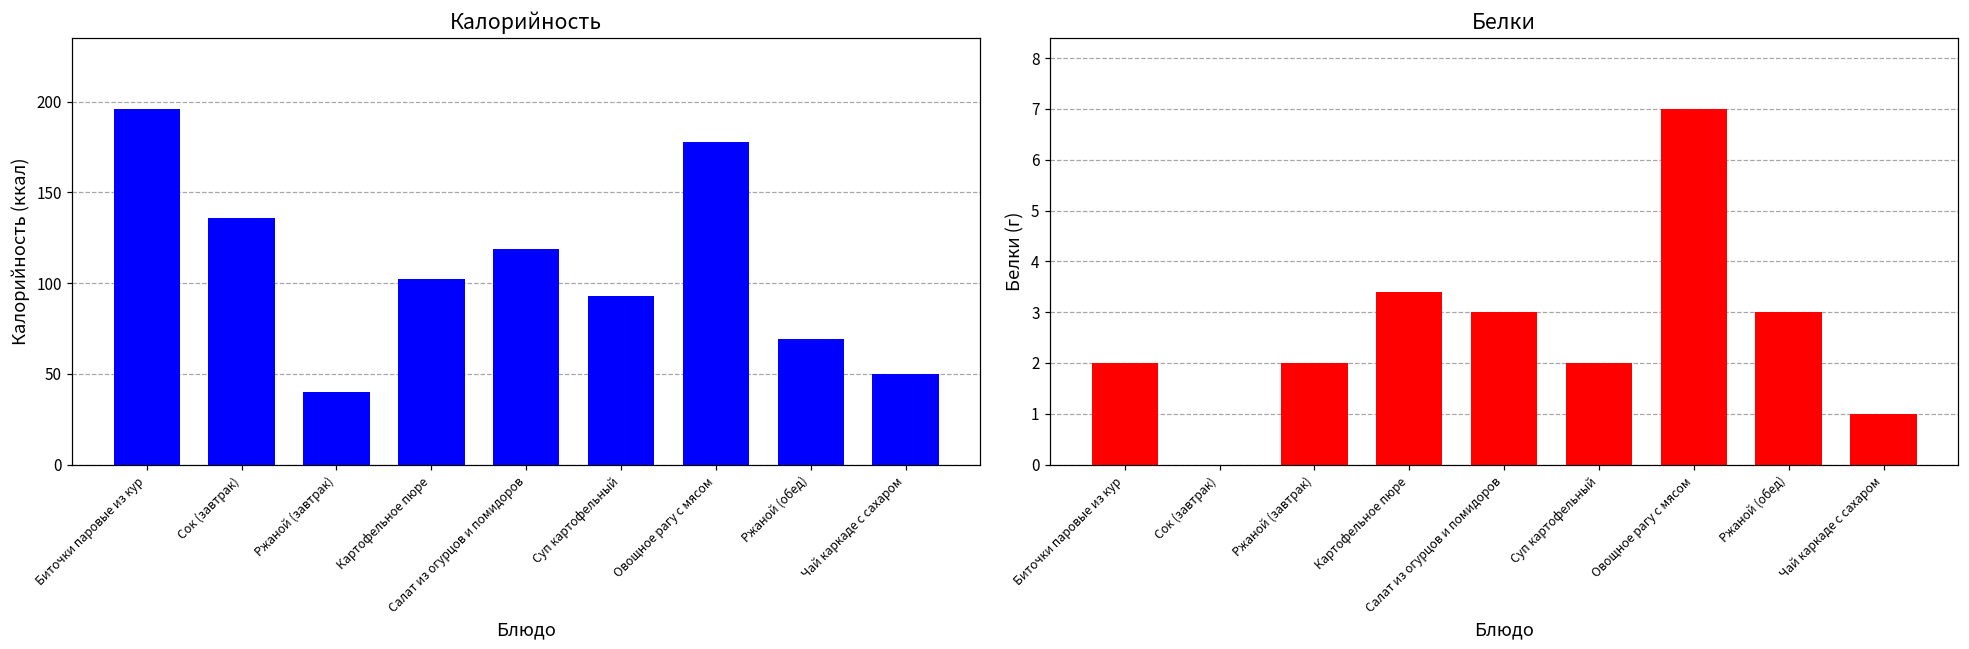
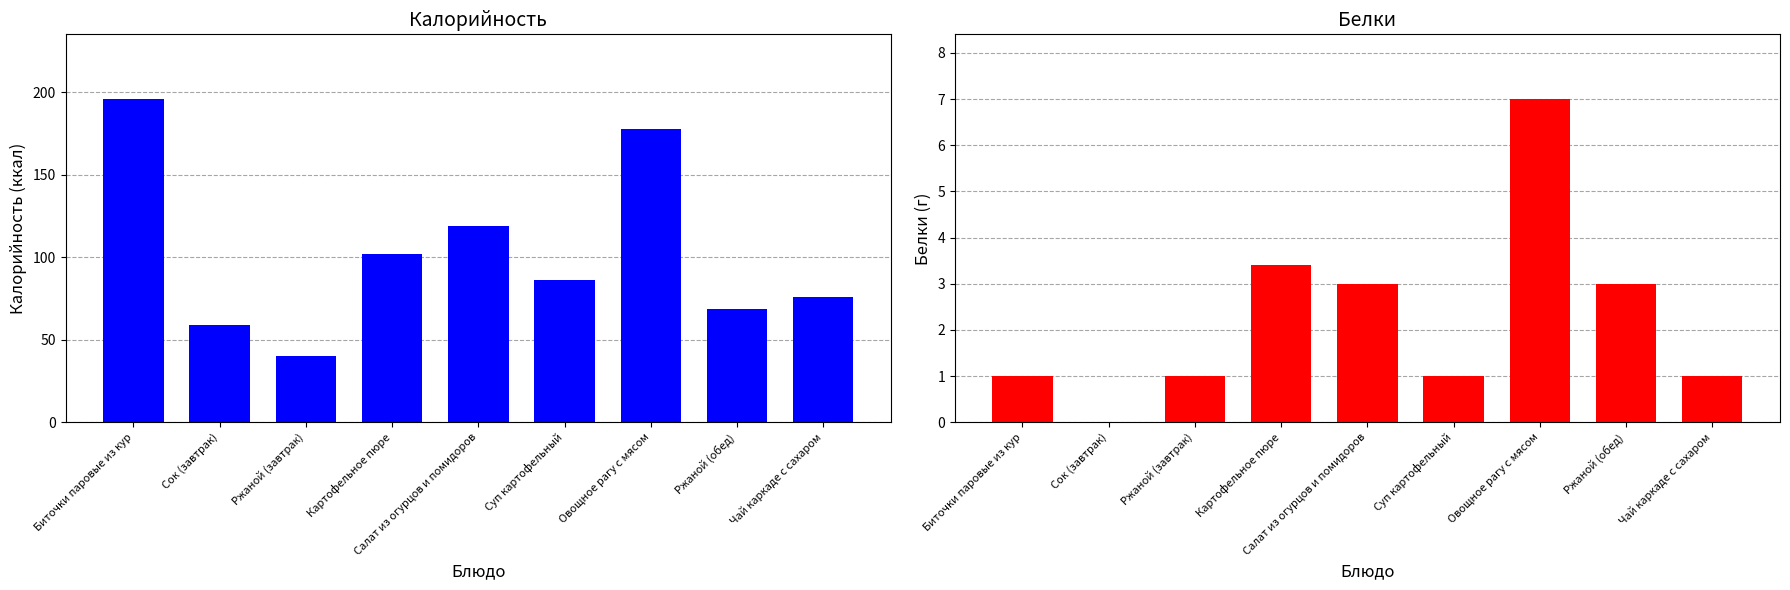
Калорийность, Сок (завтрак): 136 -> 59
Калорийность, Суп картофельный: 93 -> 86
Калорийность, Чай каркаде с сахаром: 50 -> 76
Белки, Биточки паровые из кур: 2 -> 1
Белки, Ржаной (завтрак): 2 -> 1
Белки, Суп картофельный: 2 -> 1
